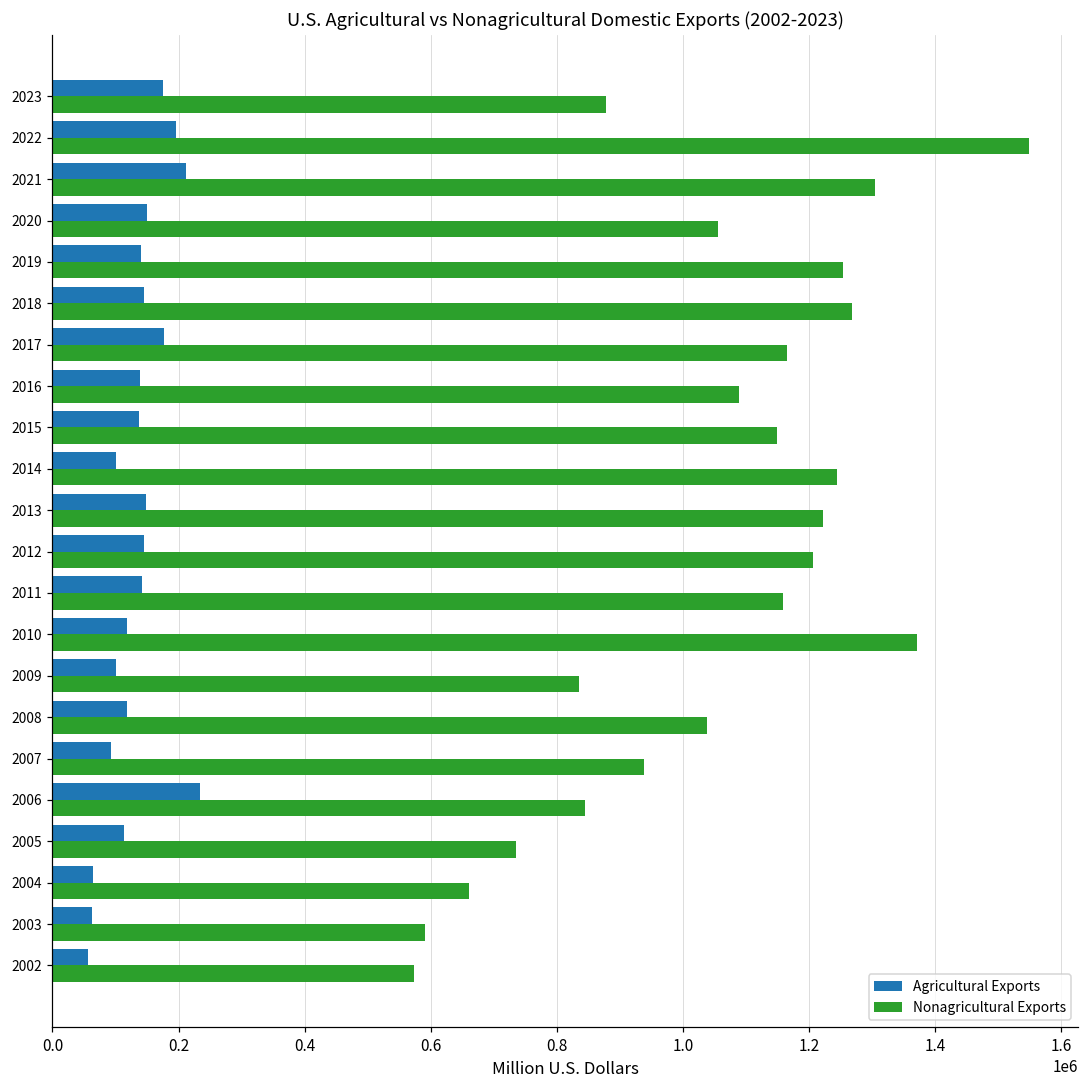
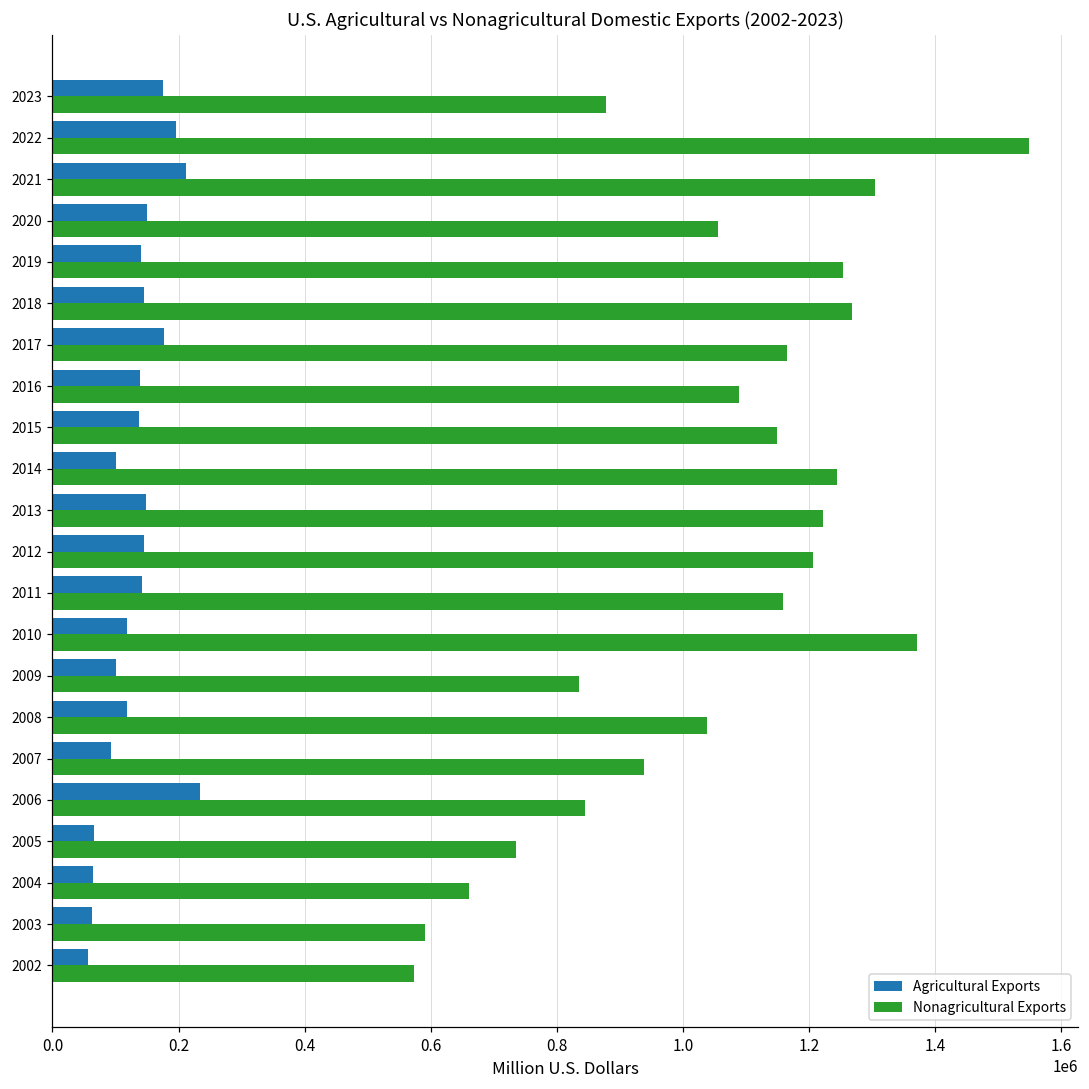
Agricultural Exports, 2005: 110000 -> 70000
